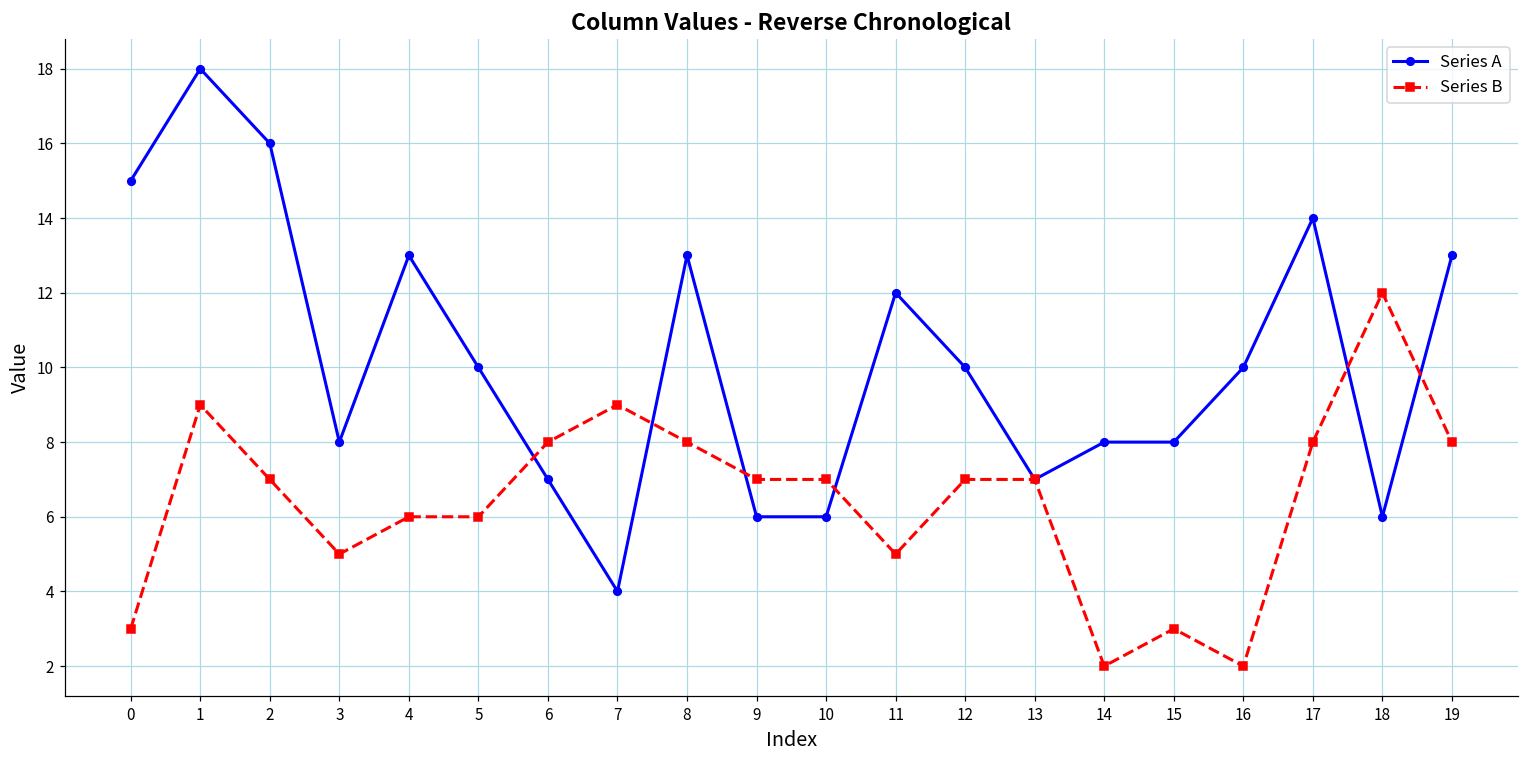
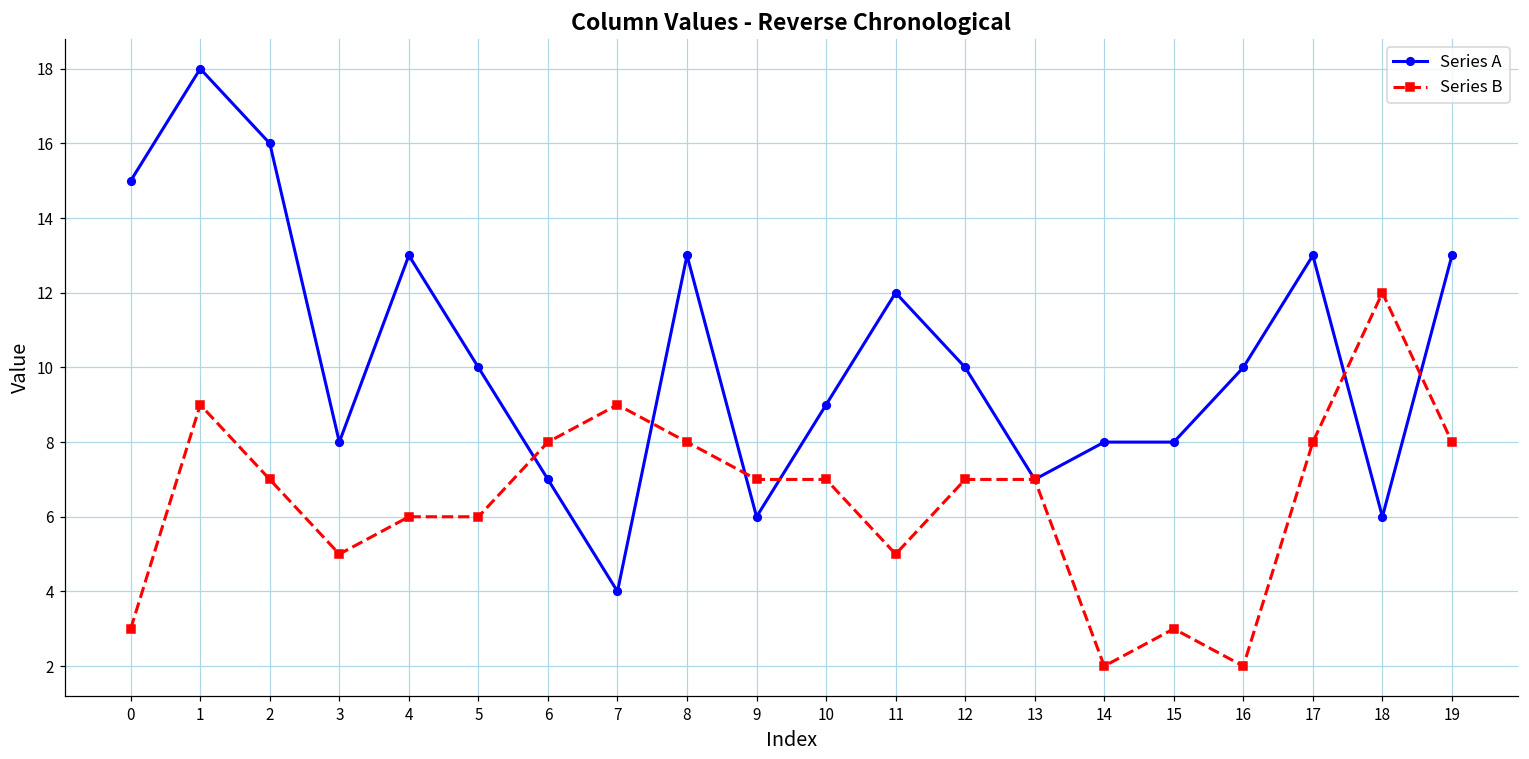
Series A, 10: 6 -> 9
Series A, 17: 14 -> 13
